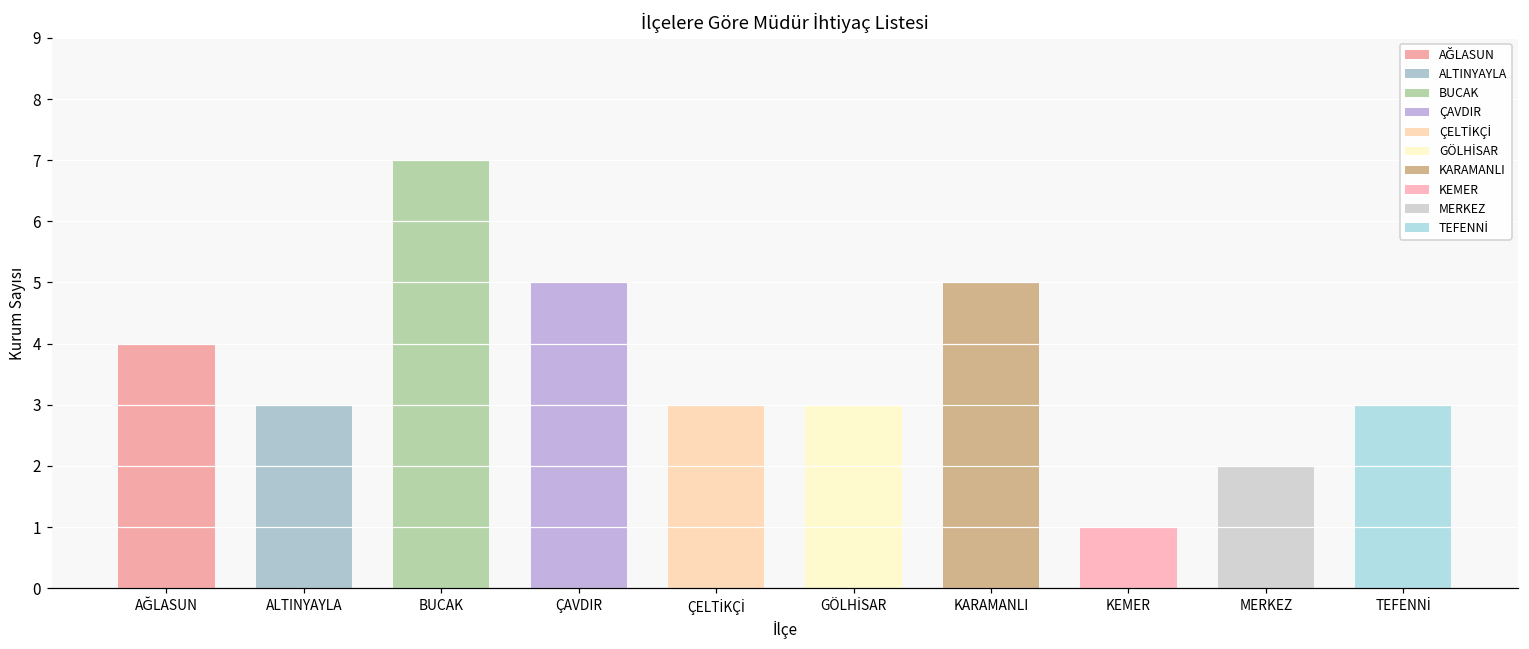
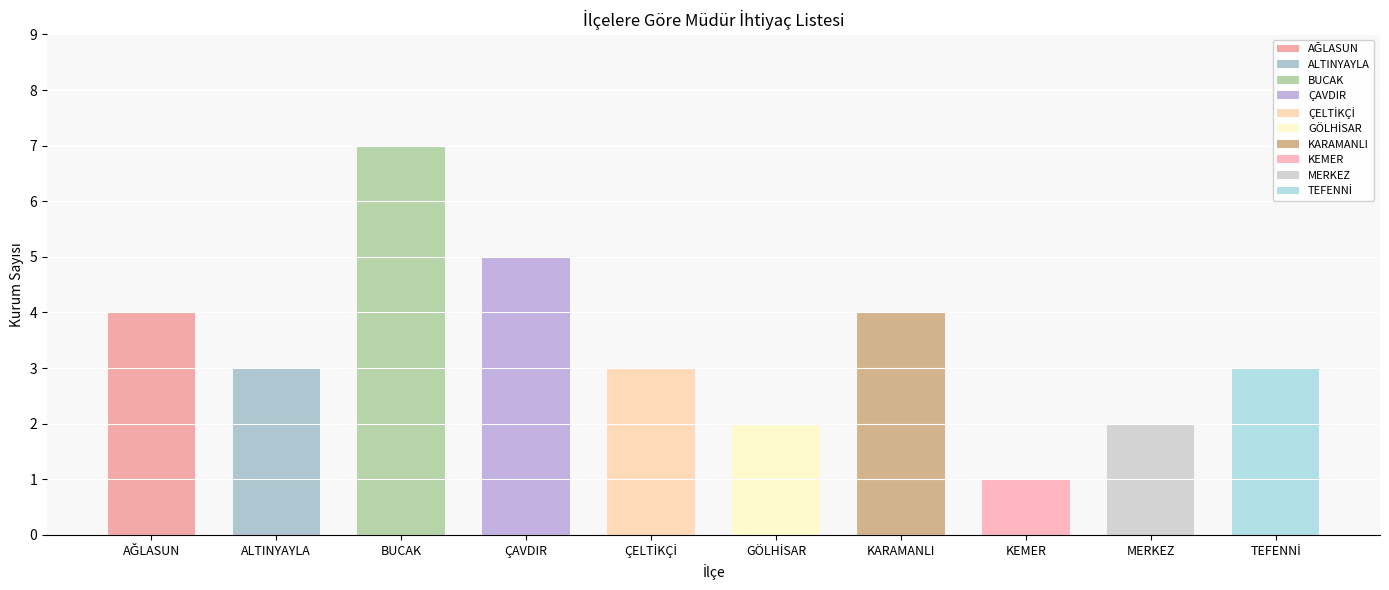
GÖLHİSAR: 3 -> 2
KARAMANLI: 5 -> 4
